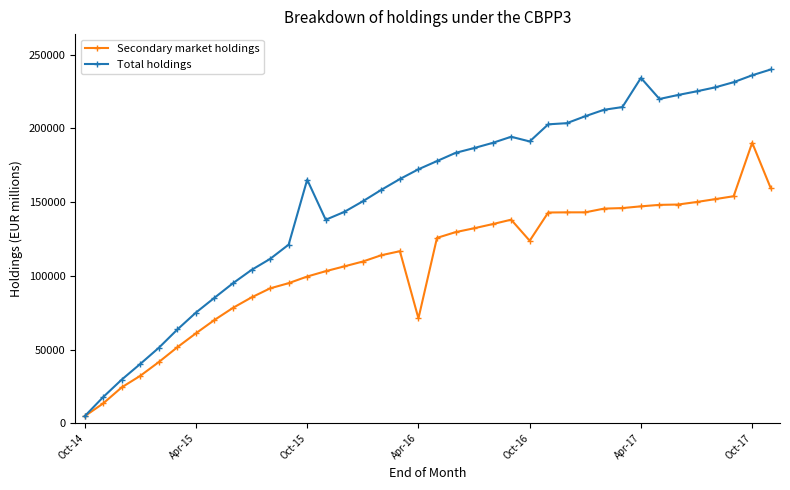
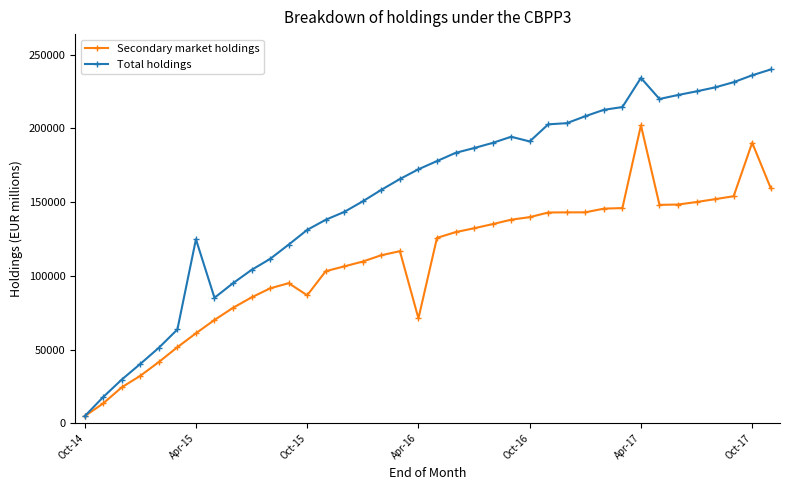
Total holdings, Apr-15: 75000 -> 125000
Secondary market holdings, Oct-15: 100000 -> 87000
Total holdings, Oct-15: 165000 -> 131000
Secondary market holdings, Oct-16: 124000 -> 140000
Secondary market holdings, Apr-17: 147000 -> 202000
